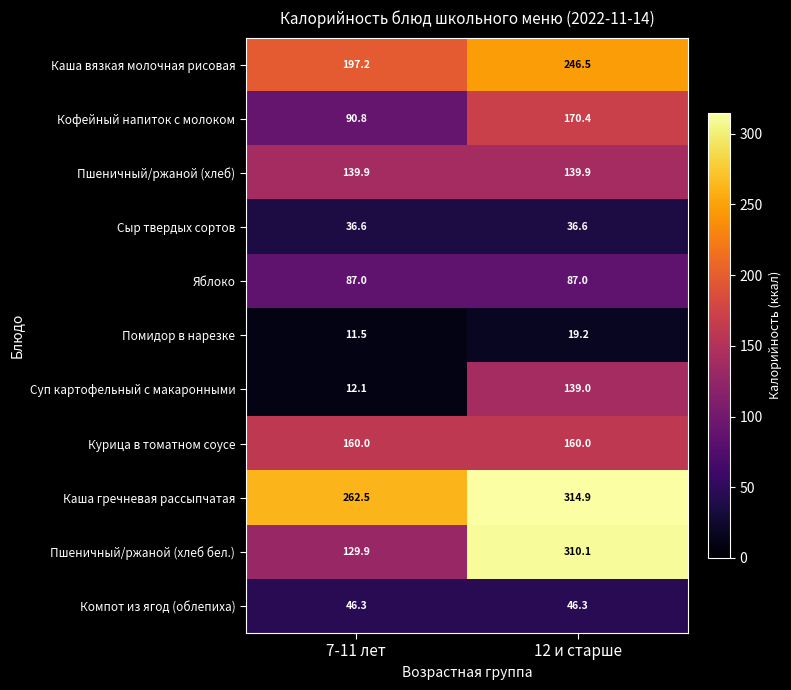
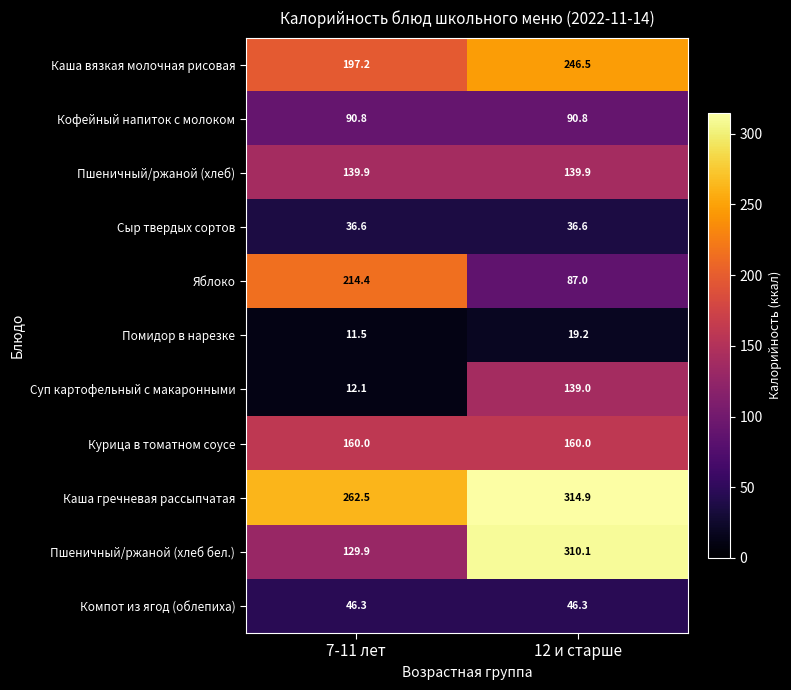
Кофейный напиток с молоком, 12 и старше: 170.4 -> 90.8
Яблоко, 7-11 лет: 87.0 -> 214.4
